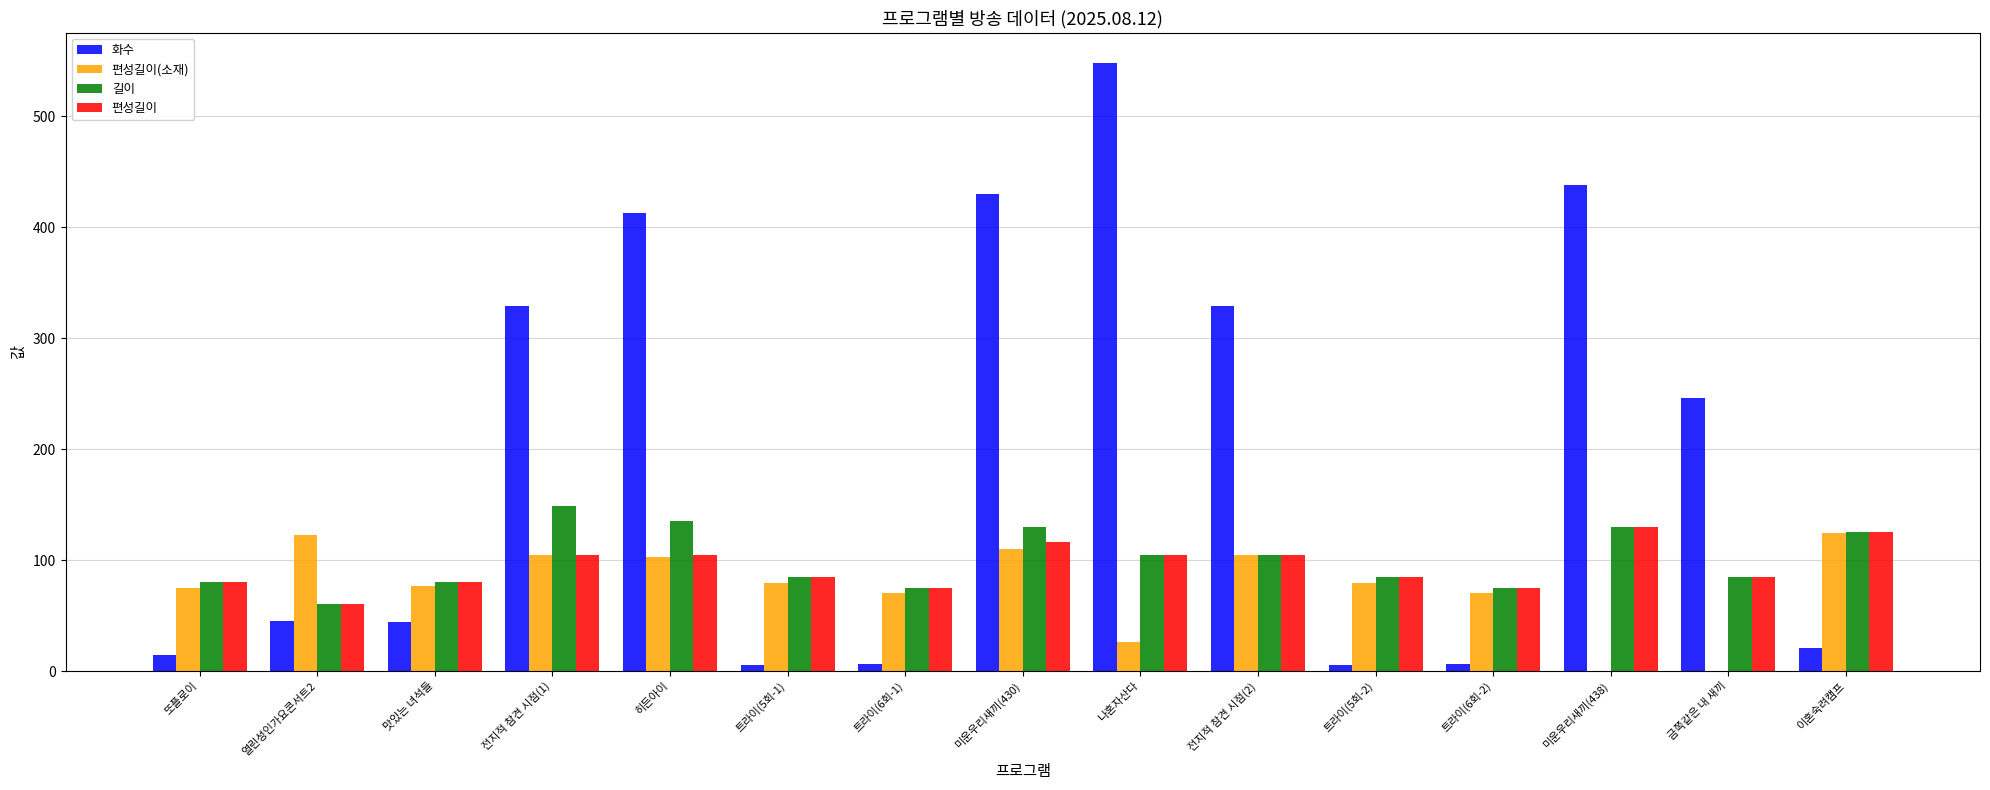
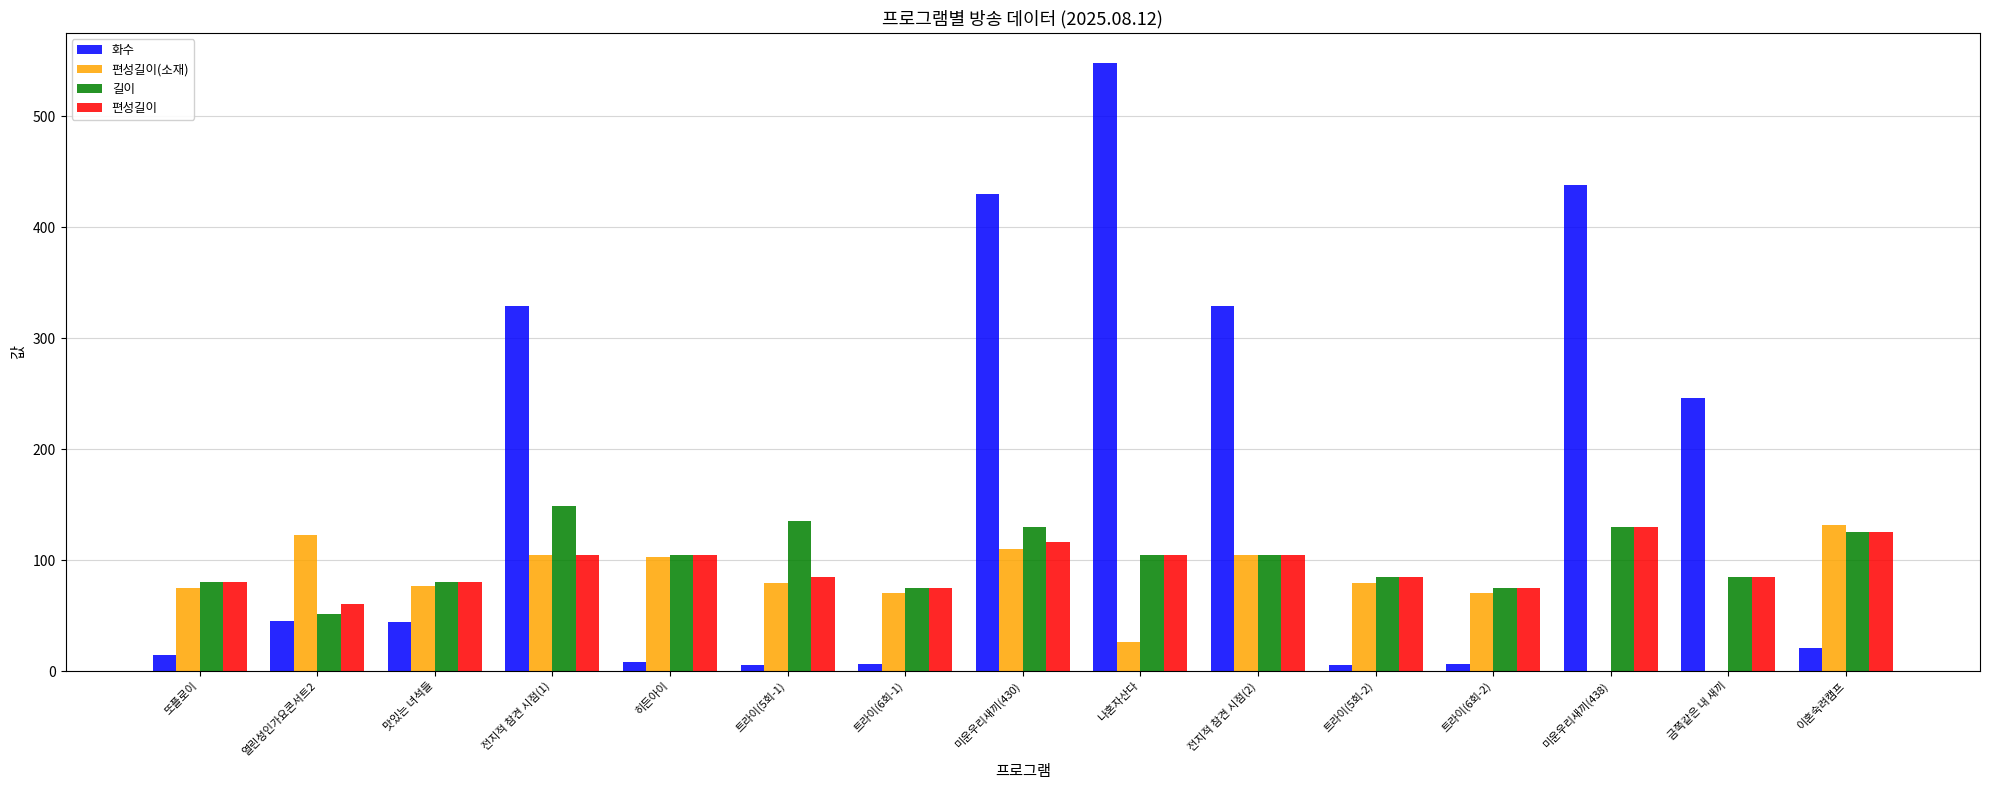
길이, 열린성인가요콘서트2: 60 -> 51
화수, 히든아이: 413 -> 8
길이, 히든아이: 135 -> 105
길이, 트라이(5회-1): 85 -> 135
편성길이(소재), 이혼숙려캠프: 124 -> 132
